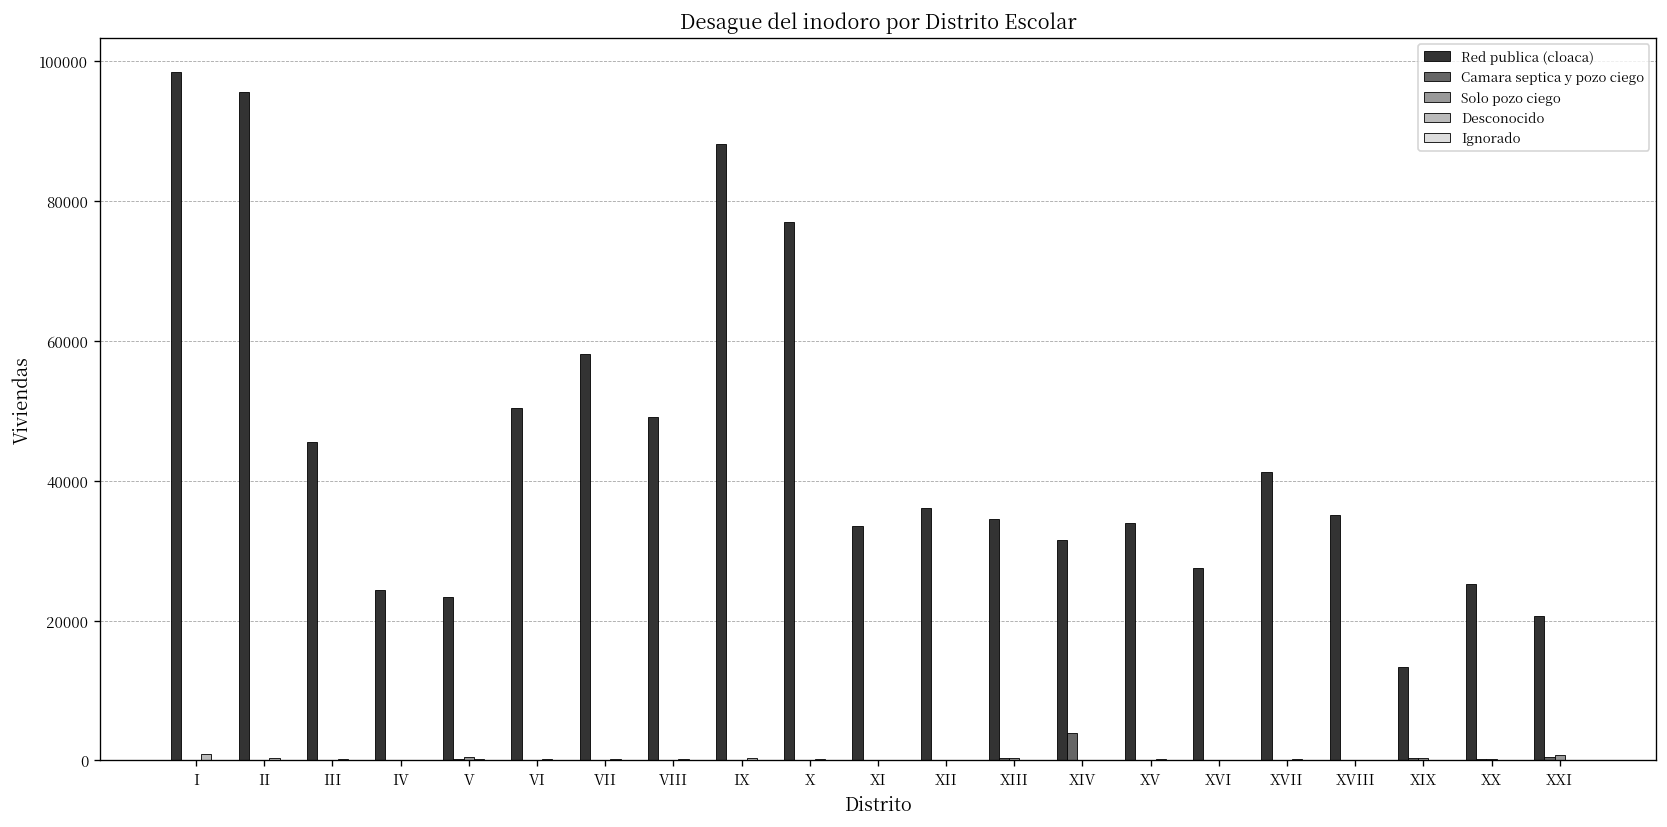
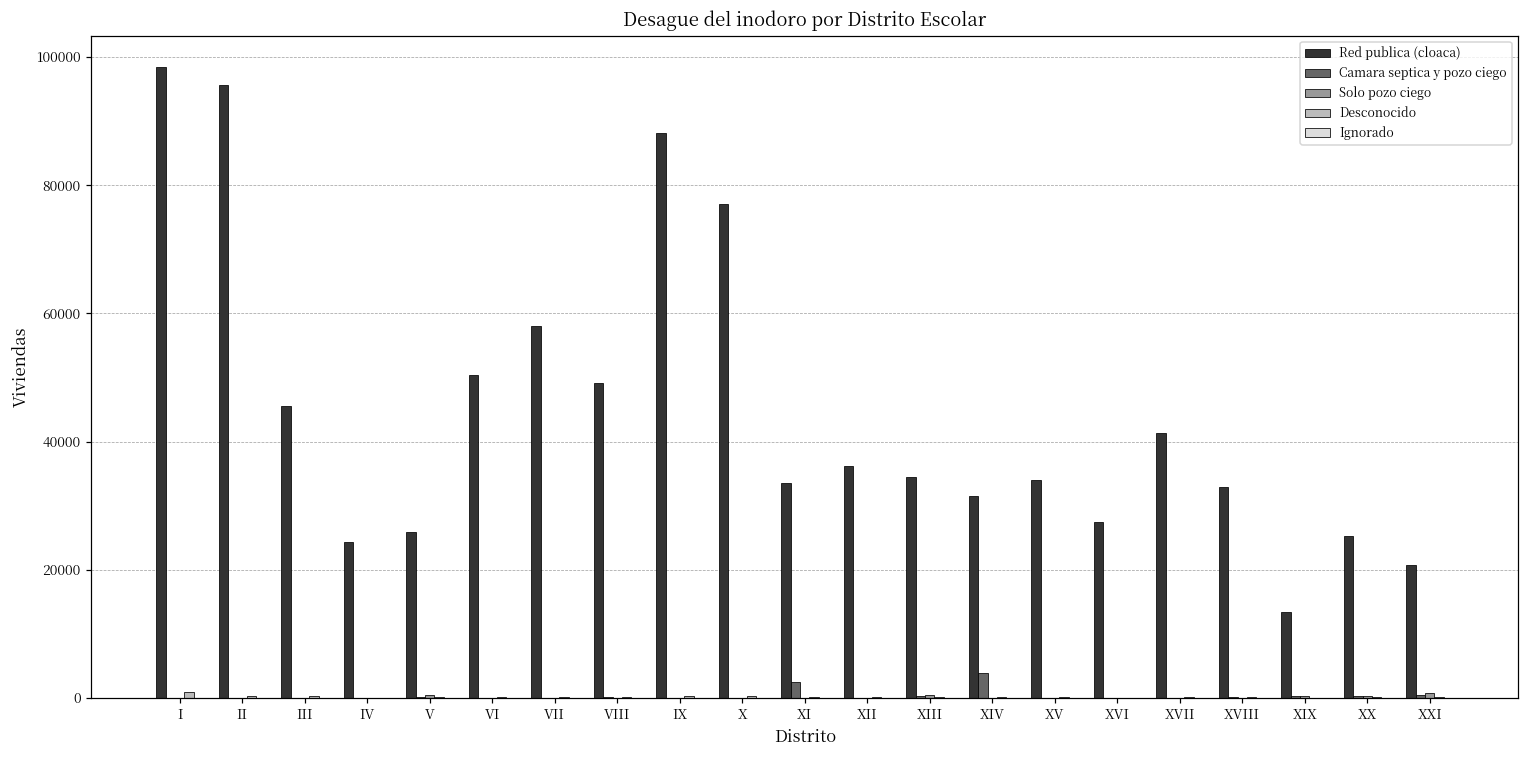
Red publica (cloaca), V: 23000 -> 26000
Camara septica y pozo ciego, XI: 0 -> 2000
Red publica (cloaca), XVIII: 35000 -> 33000
